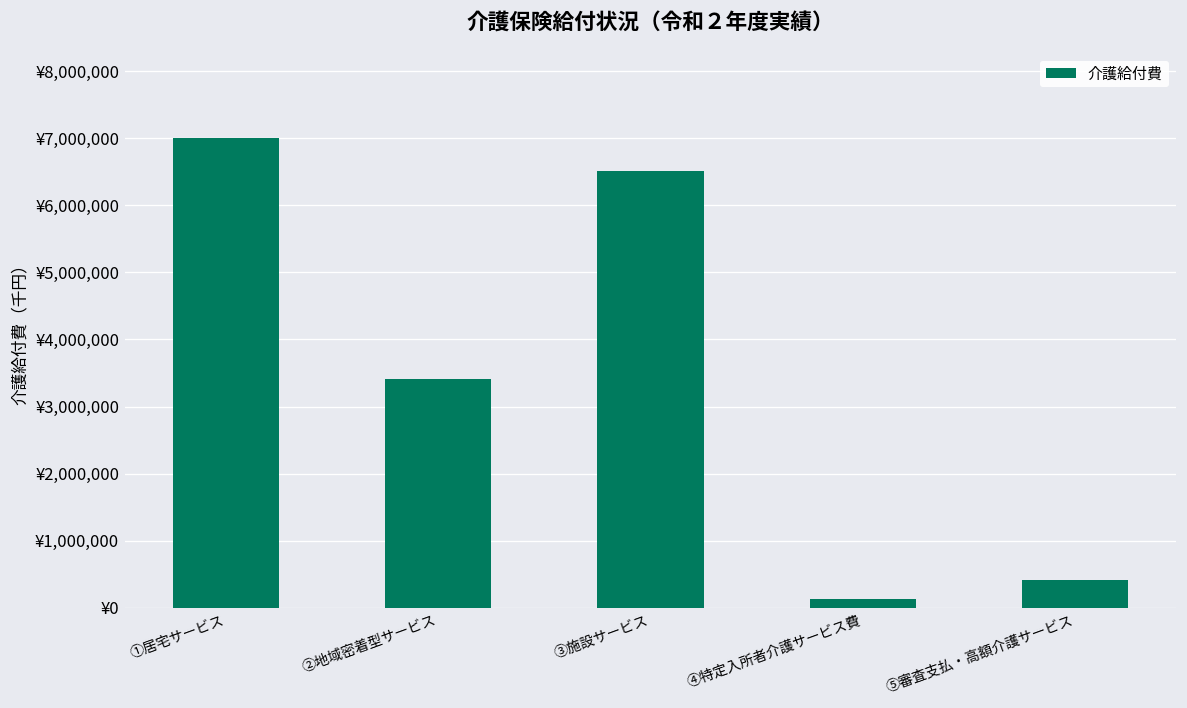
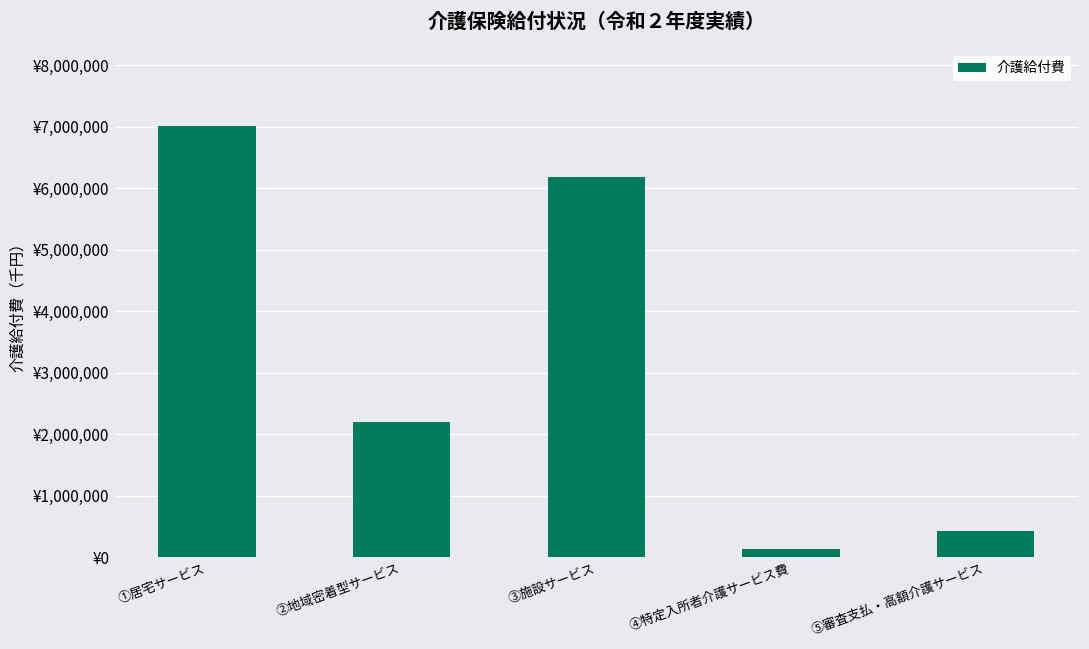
②地域密着型サービス: ¥3,400,000 -> ¥2,200,000
③施設サービス: ¥6,500,000 -> ¥6,200,000
